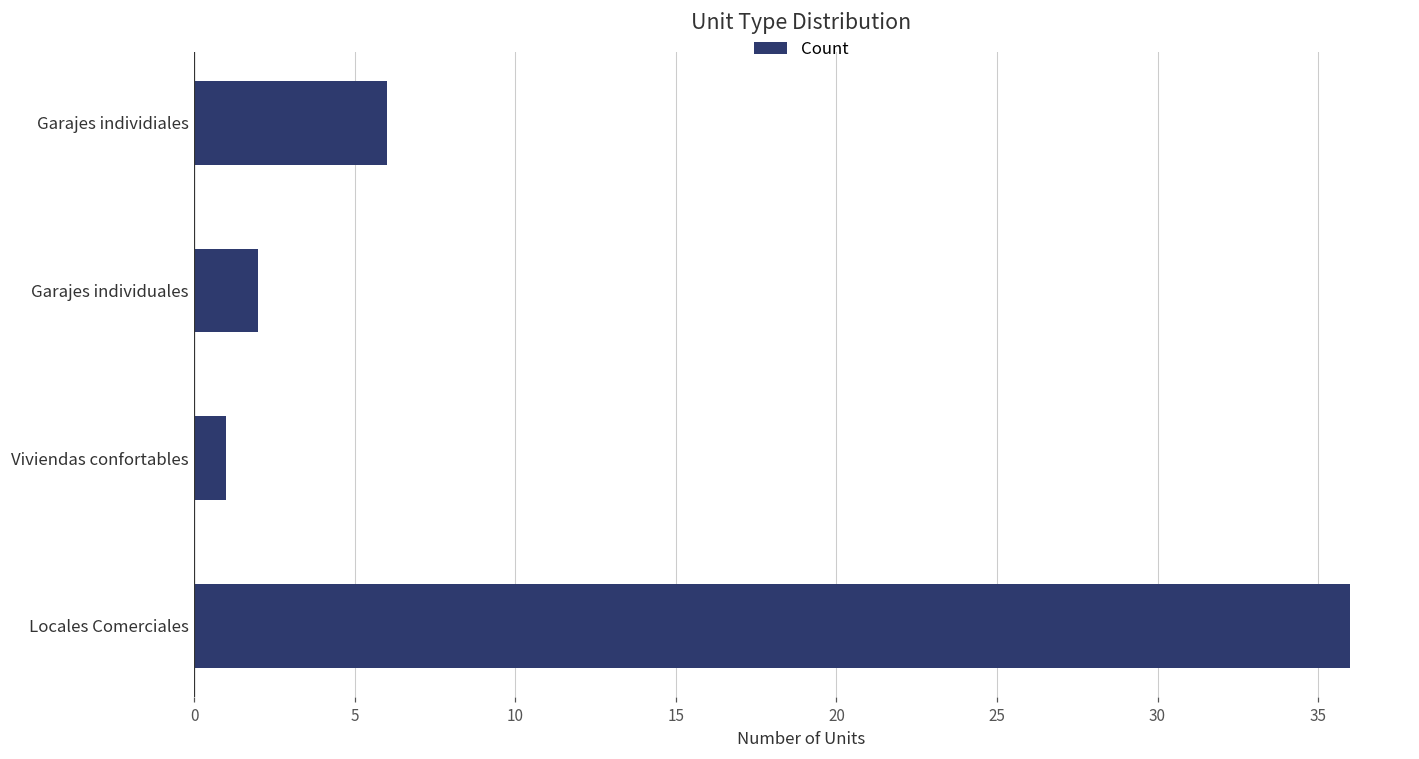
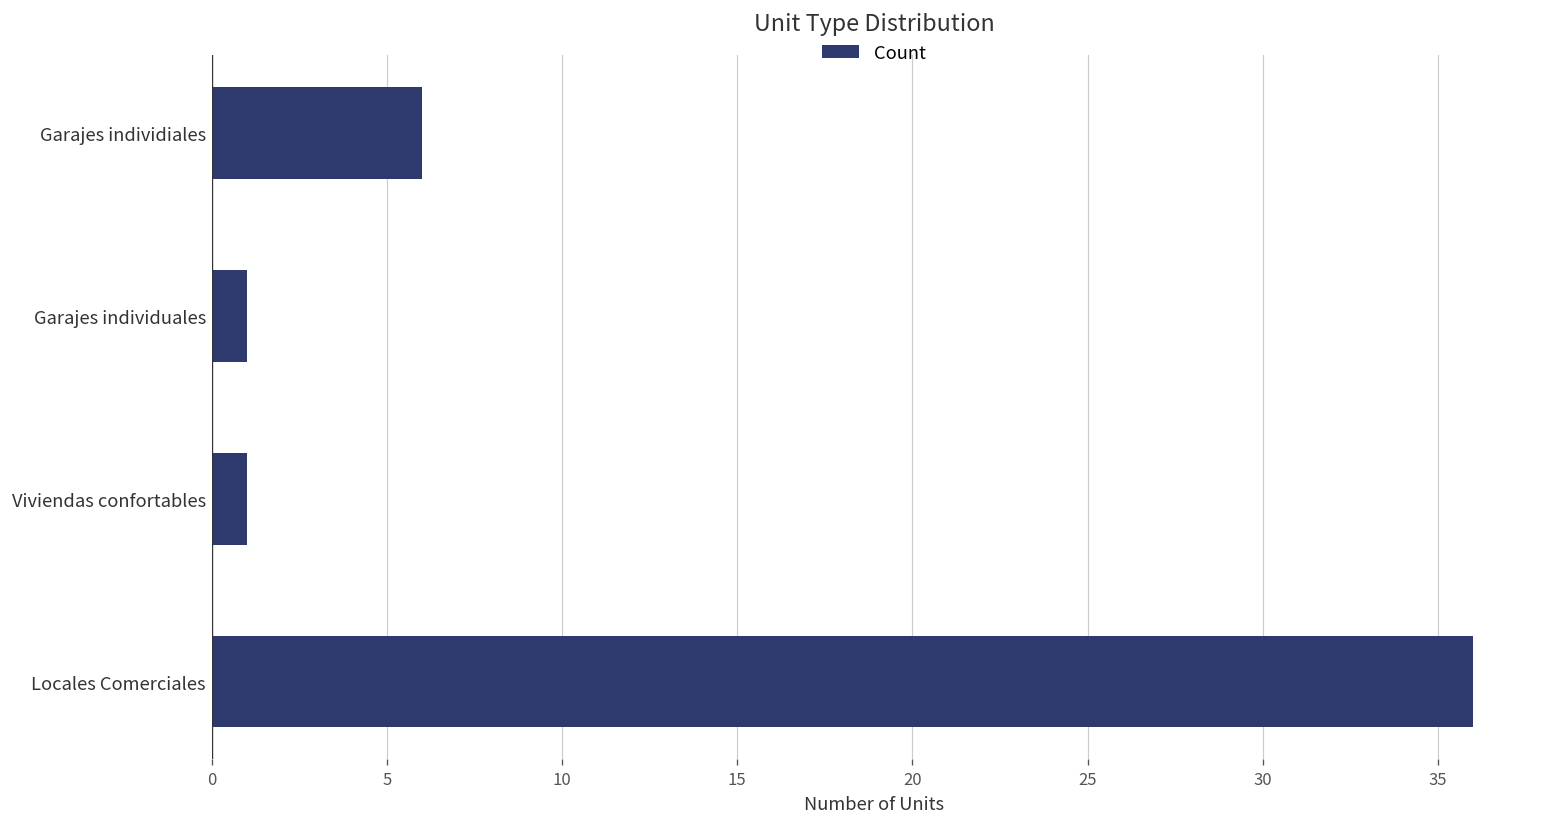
Garajes individuales: 2 -> 1
